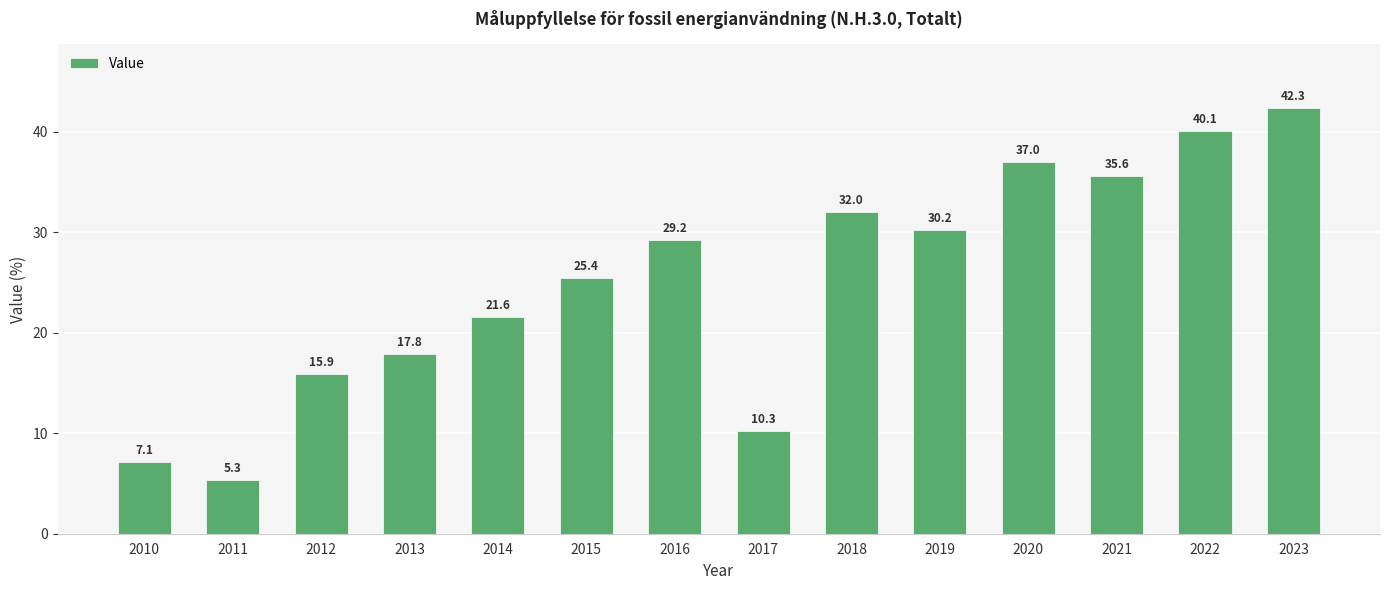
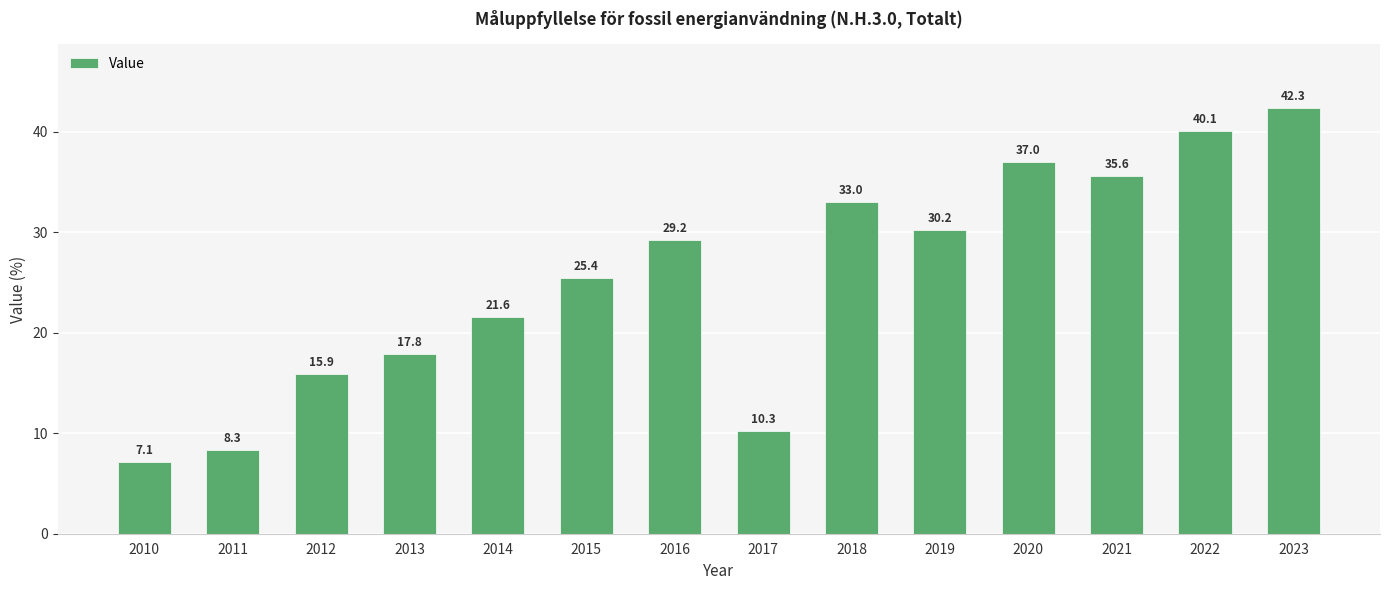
2011: 5.3 -> 8.3
2018: 32.0 -> 33.0
